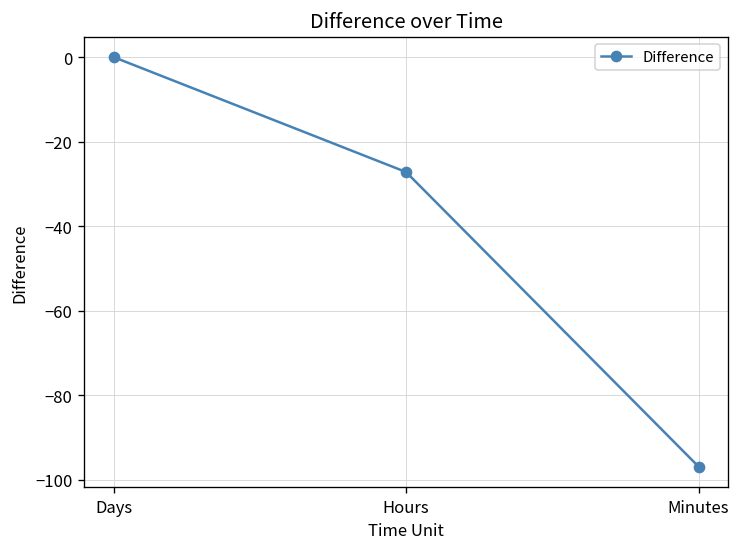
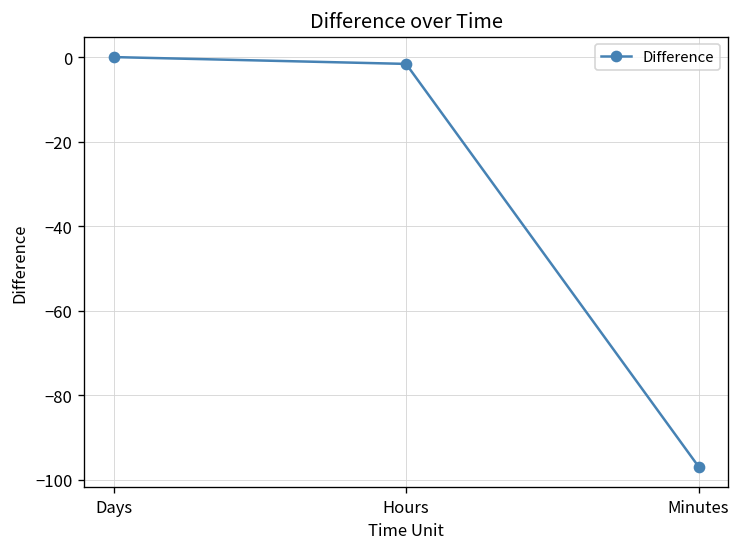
Hours: -27 -> -2
